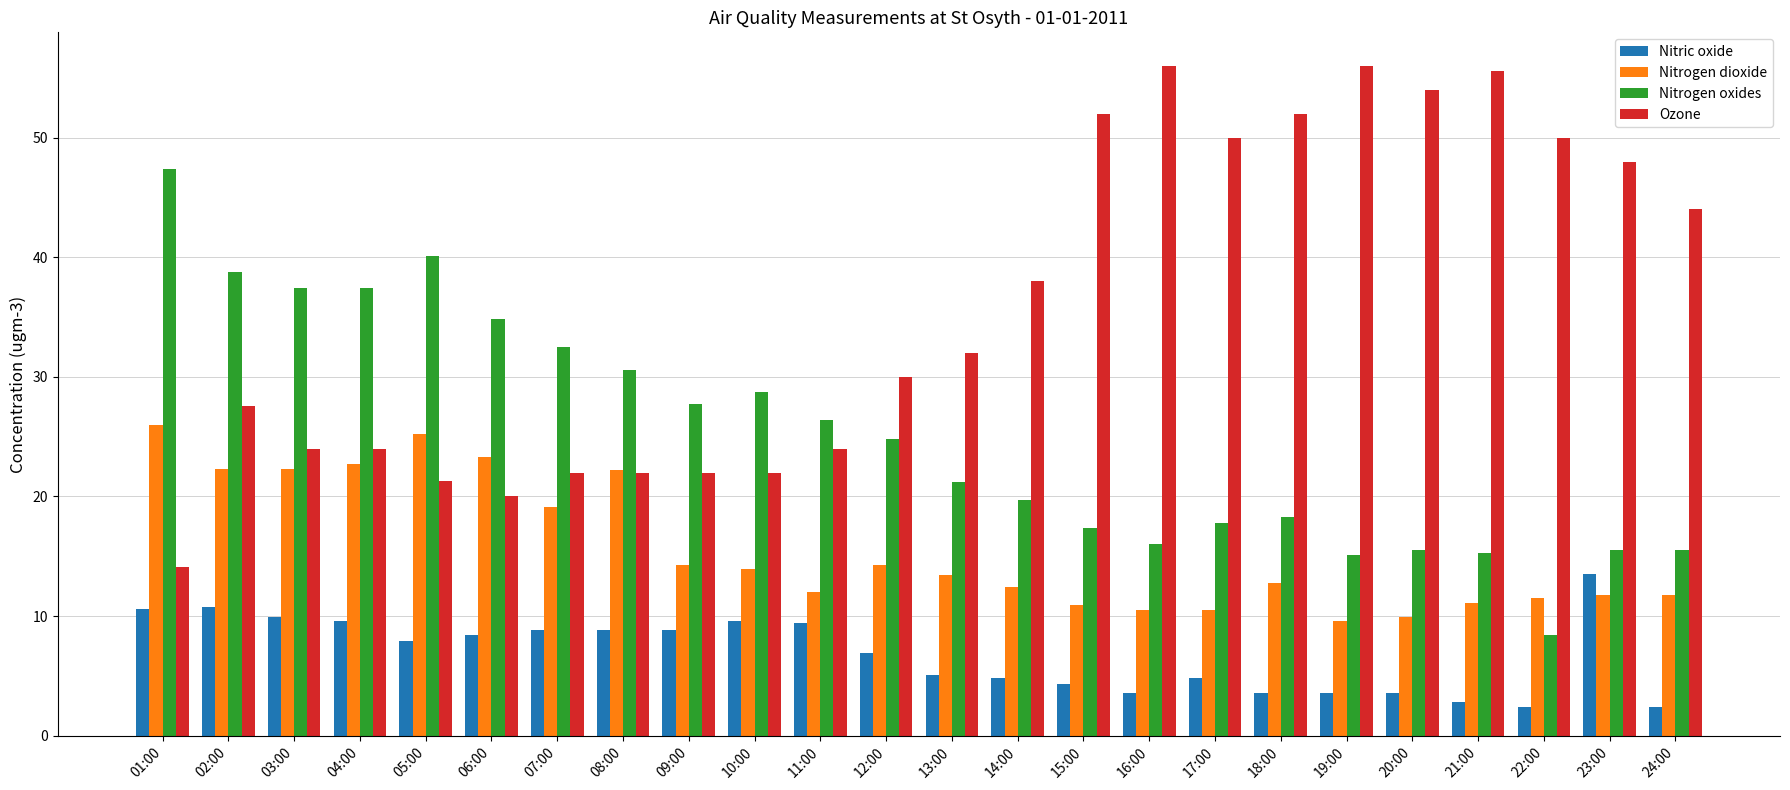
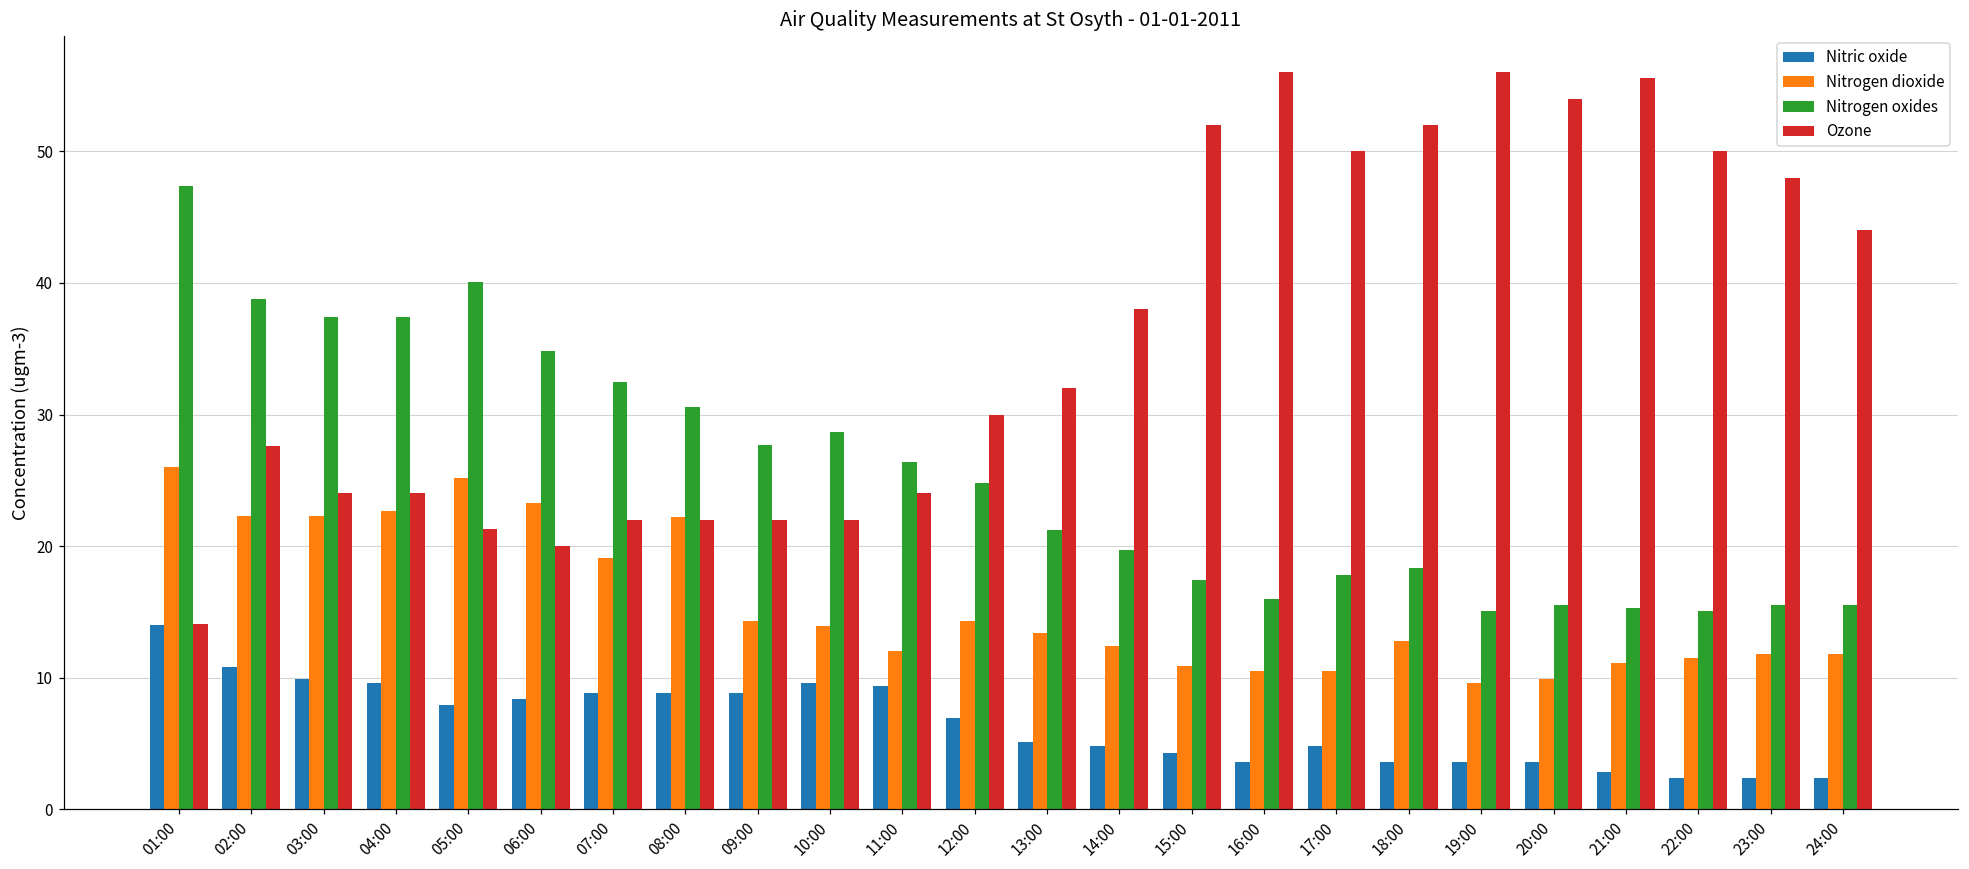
Nitric oxide, 01:00: 10.6 -> 14.0
Nitrogen oxides, 22:00: 8.4 -> 15.1
Nitric oxide, 23:00: 13.5 -> 2.4
